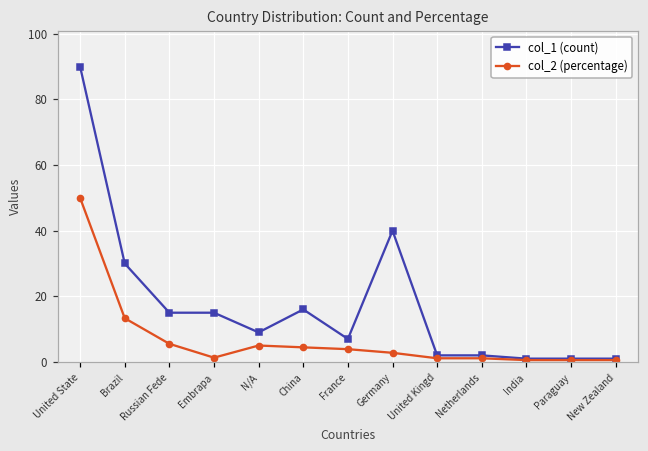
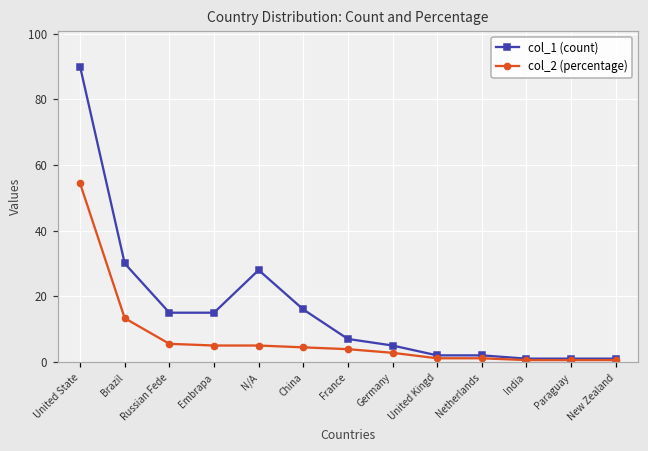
col_2 (percentage), United State: 50 -> 54
col_2 (percentage), Embrapa: 1 -> 5
col_1 (count), N/A: 9 -> 28
col_1 (count), Germany: 40 -> 5
